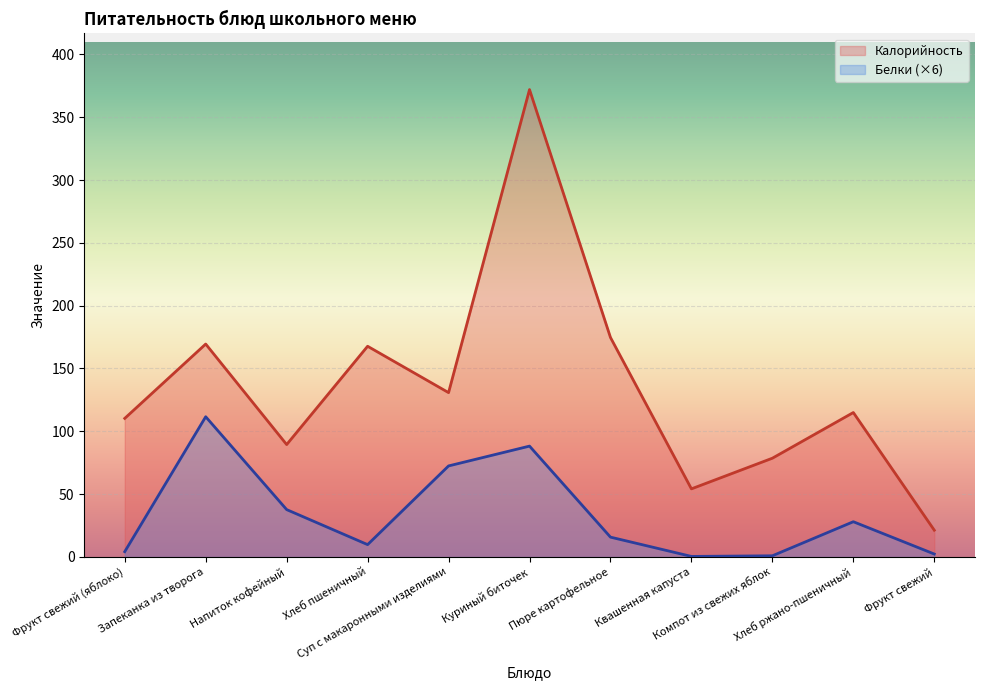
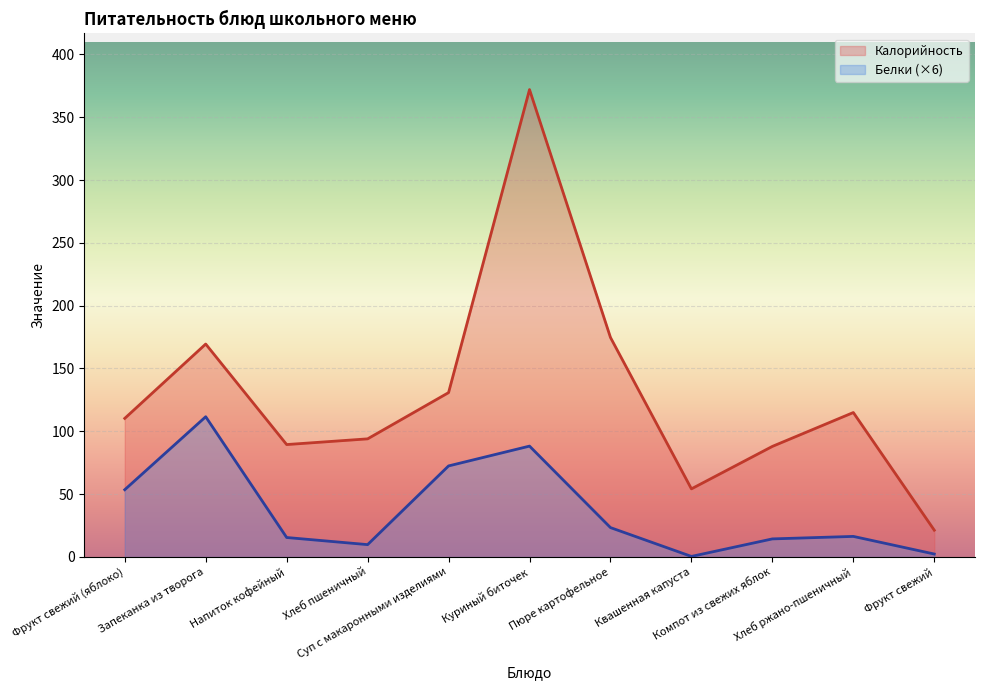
Белки (×6), Фрукт свежий (яблоко): 4 -> 54
Белки (×6), Напиток кофейный: 38 -> 15
Калорийность, Хлеб пшеничный: 168 -> 94
Белки (×6), Пюре картофельное: 16 -> 23
Калорийность, Компот из свежих яблок: 79 -> 88
Белки (×6), Компот из свежих яблок: 1 -> 14
Белки (×6), Хлеб ржано-пшеничный: 28 -> 16
